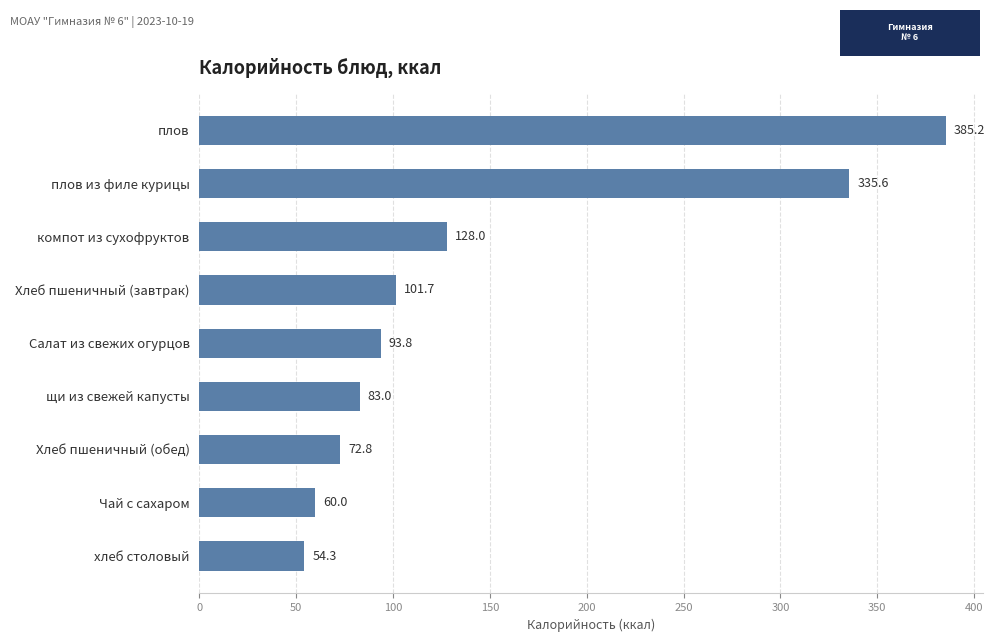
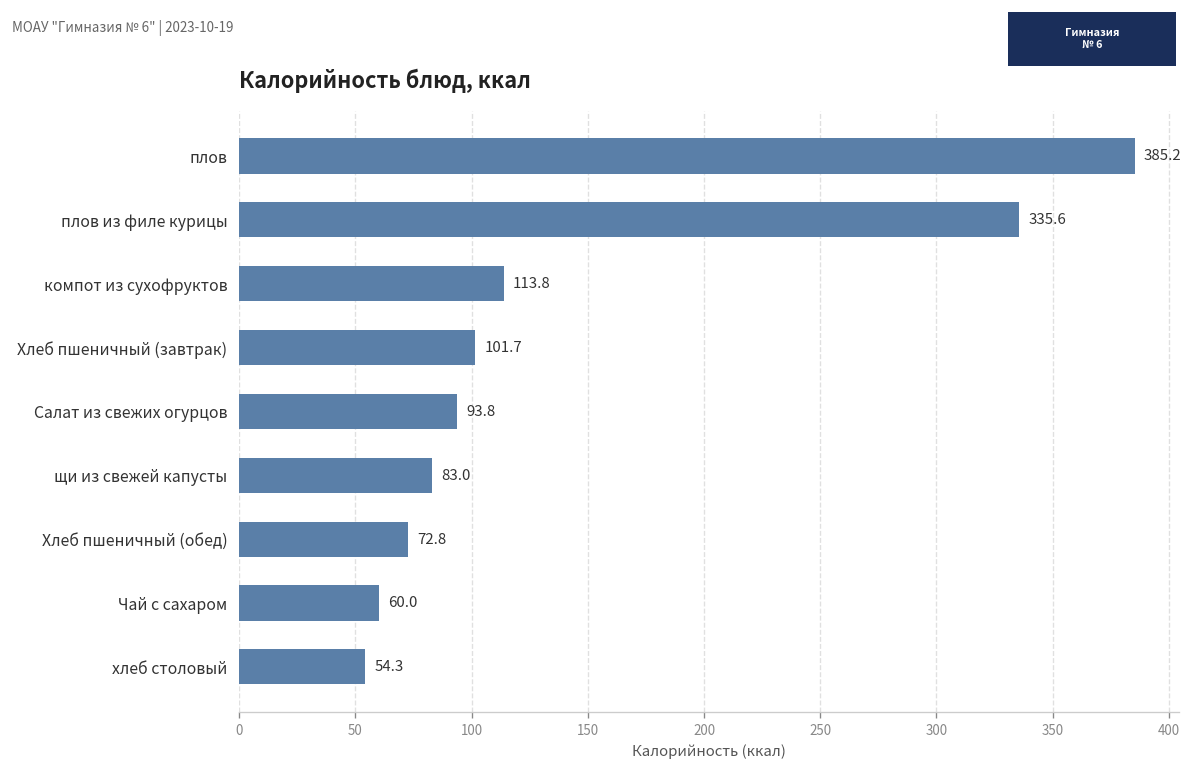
компот из сухофруктов: 128.0 -> 113.8
